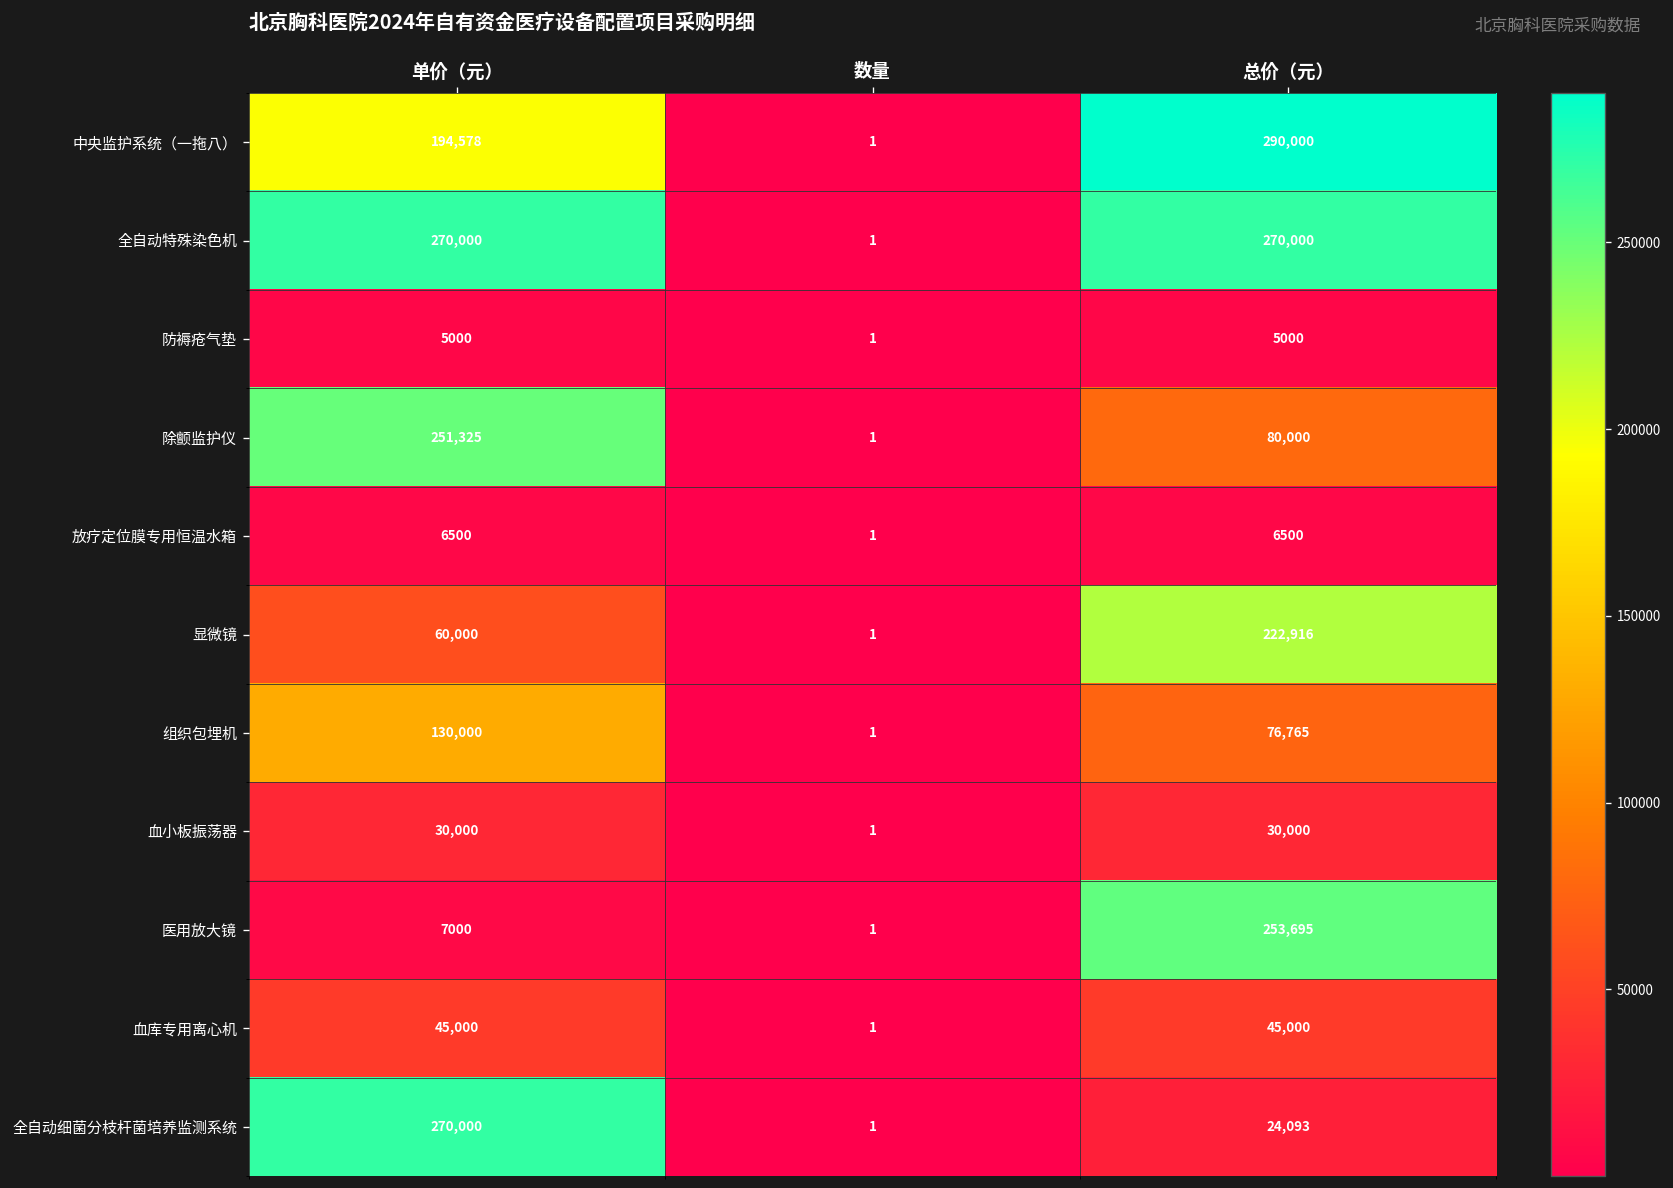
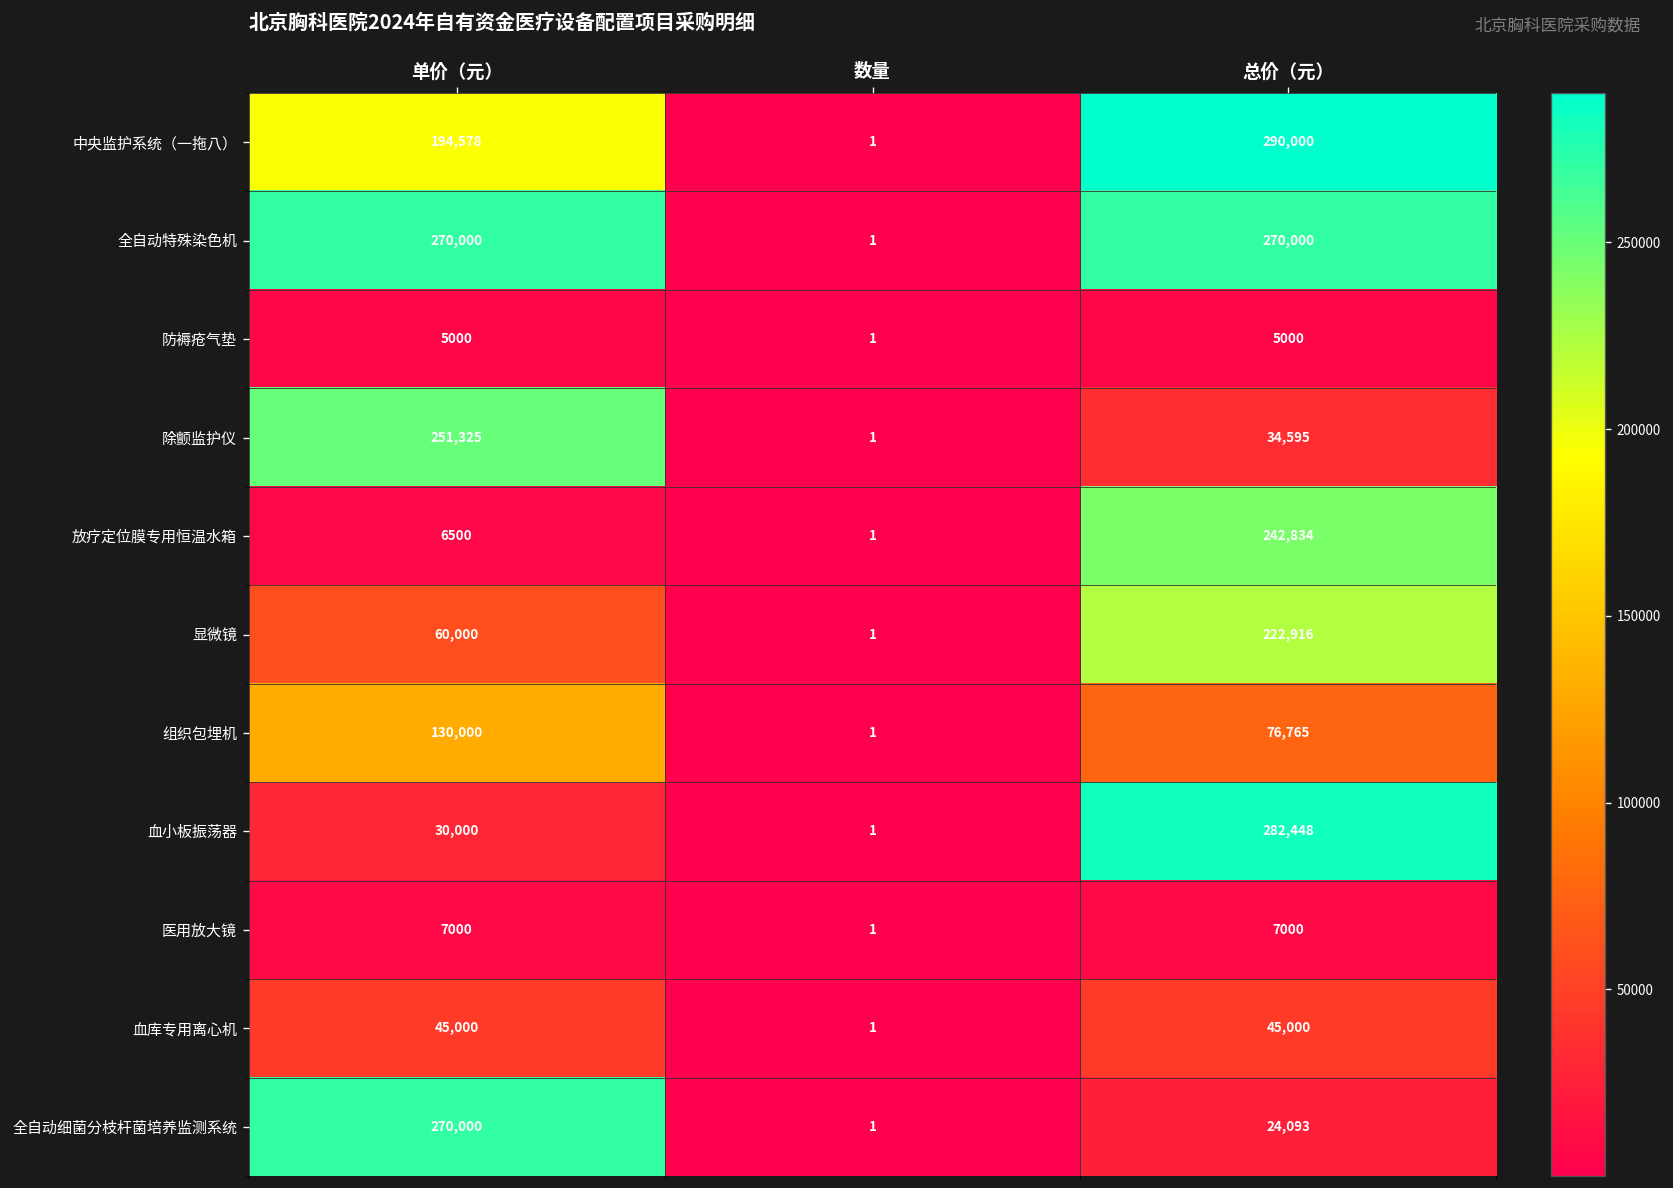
除颤监护仪, 总价（元）: 80,000 -> 34,595
放疗定位膜专用恒温水箱, 总价（元）: 6500 -> 242,834
血小板振荡器, 总价（元）: 30,000 -> 282,448
医用放大镜, 总价（元）: 253,695 -> 7000
